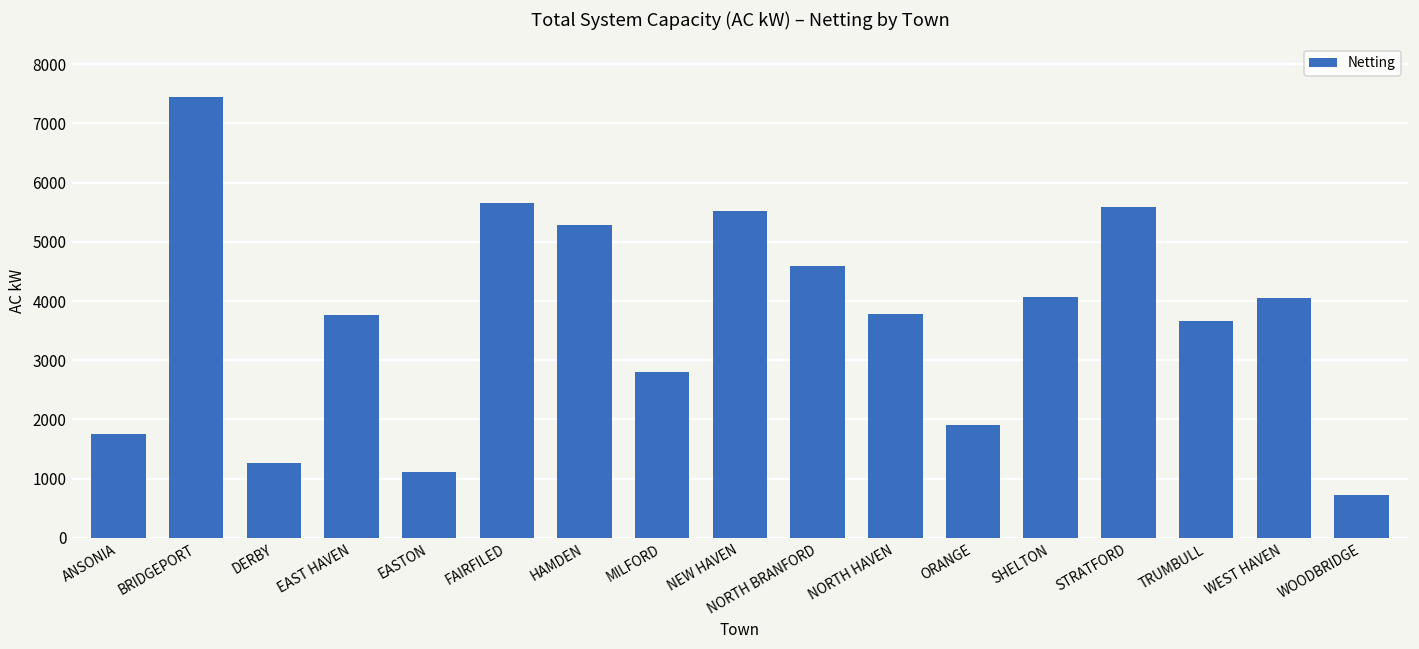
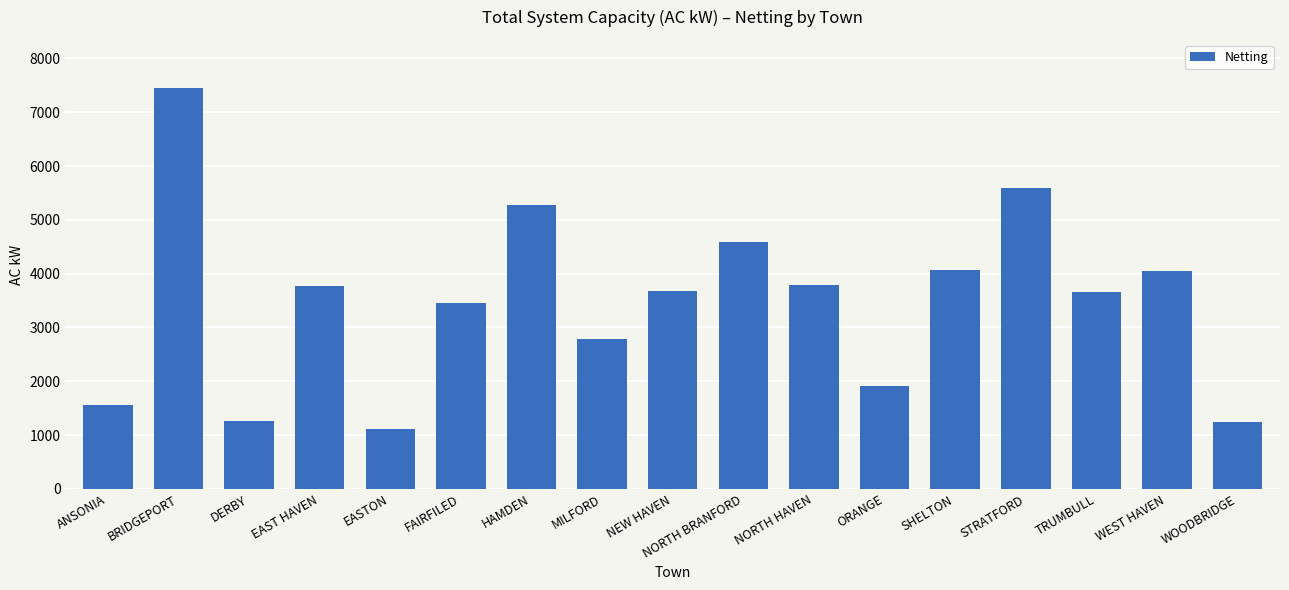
ANSONIA: 1800 -> 1600
FAIRFILED: 5700 -> 3500
NEW HAVEN: 5500 -> 3700
WOODBRIDGE: 700 -> 1200
